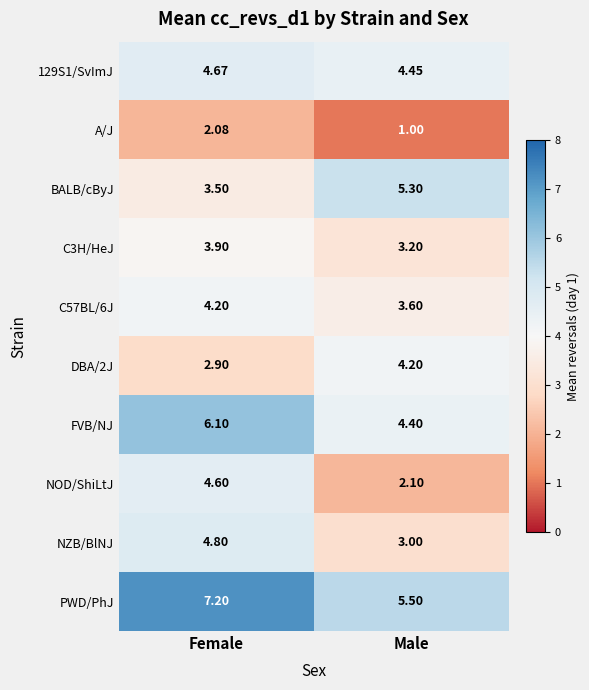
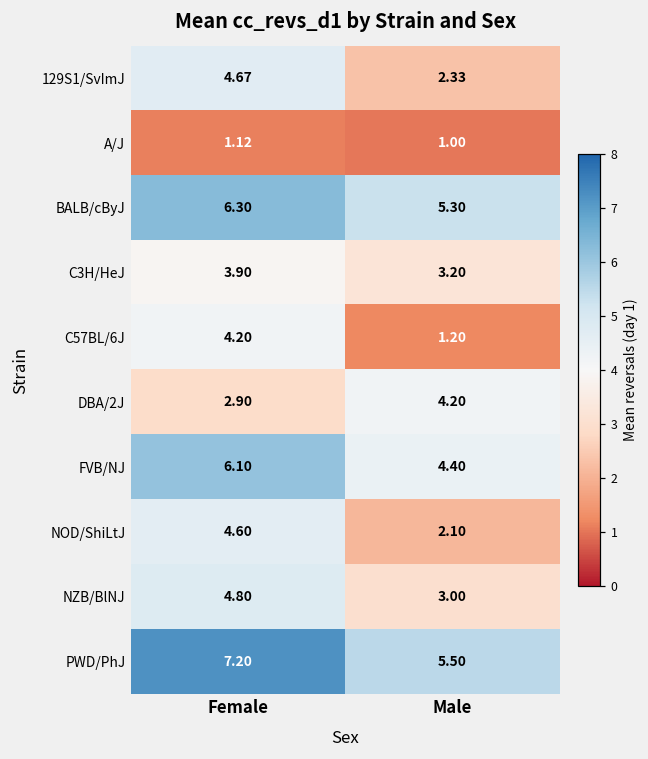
129S1/SvImJ, Male: 4.45 -> 2.33
A/J, Female: 2.08 -> 1.12
BALB/cByJ, Female: 3.50 -> 6.30
C57BL/6J, Male: 3.60 -> 1.20
